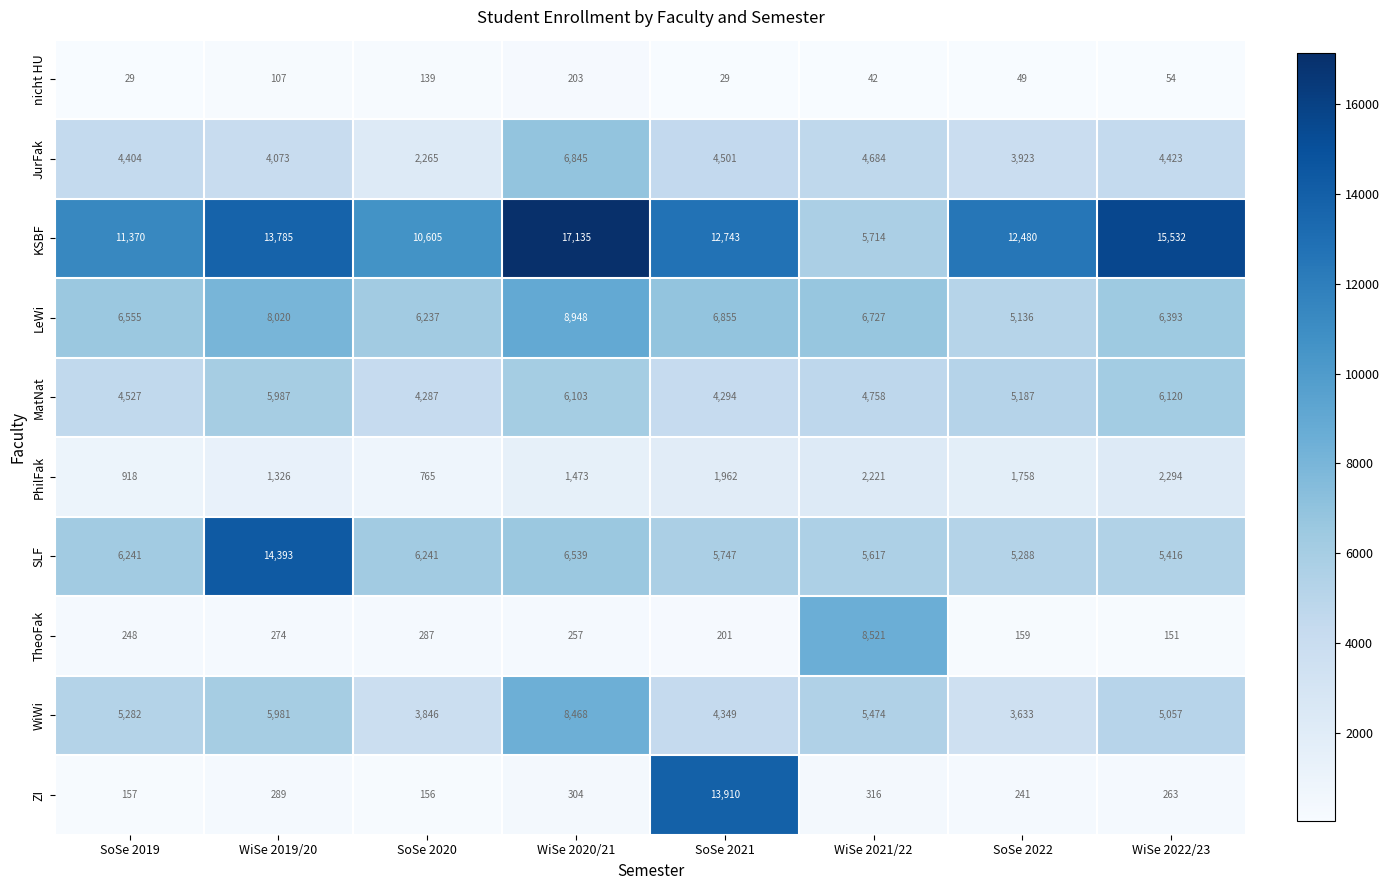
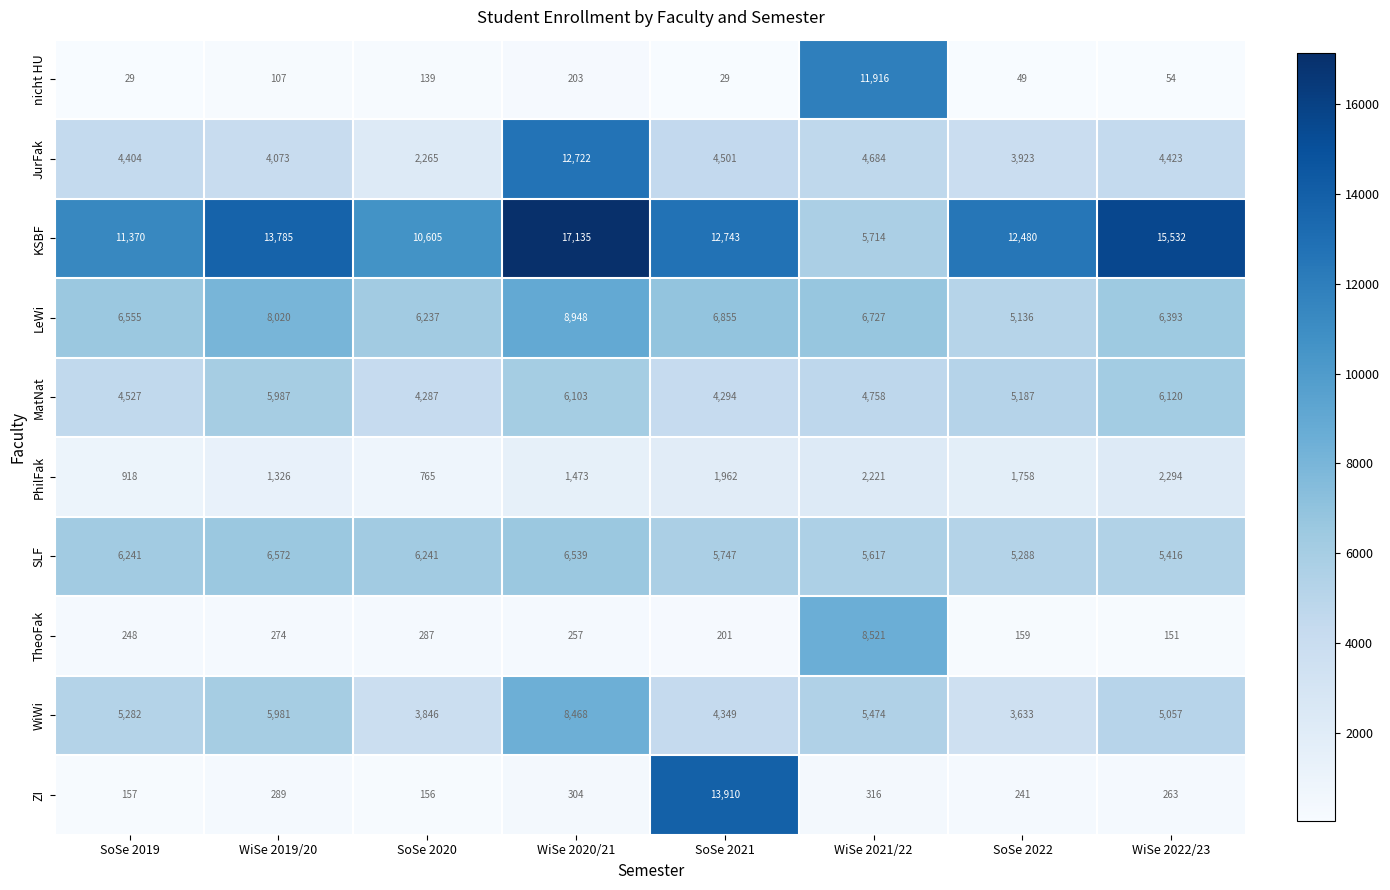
nicht HU, WiSe 2021/22: 42 -> 11,916
JurFak, WiSe 2020/21: 6,845 -> 12,722
SLF, WiSe 2019/20: 14,393 -> 6,572
